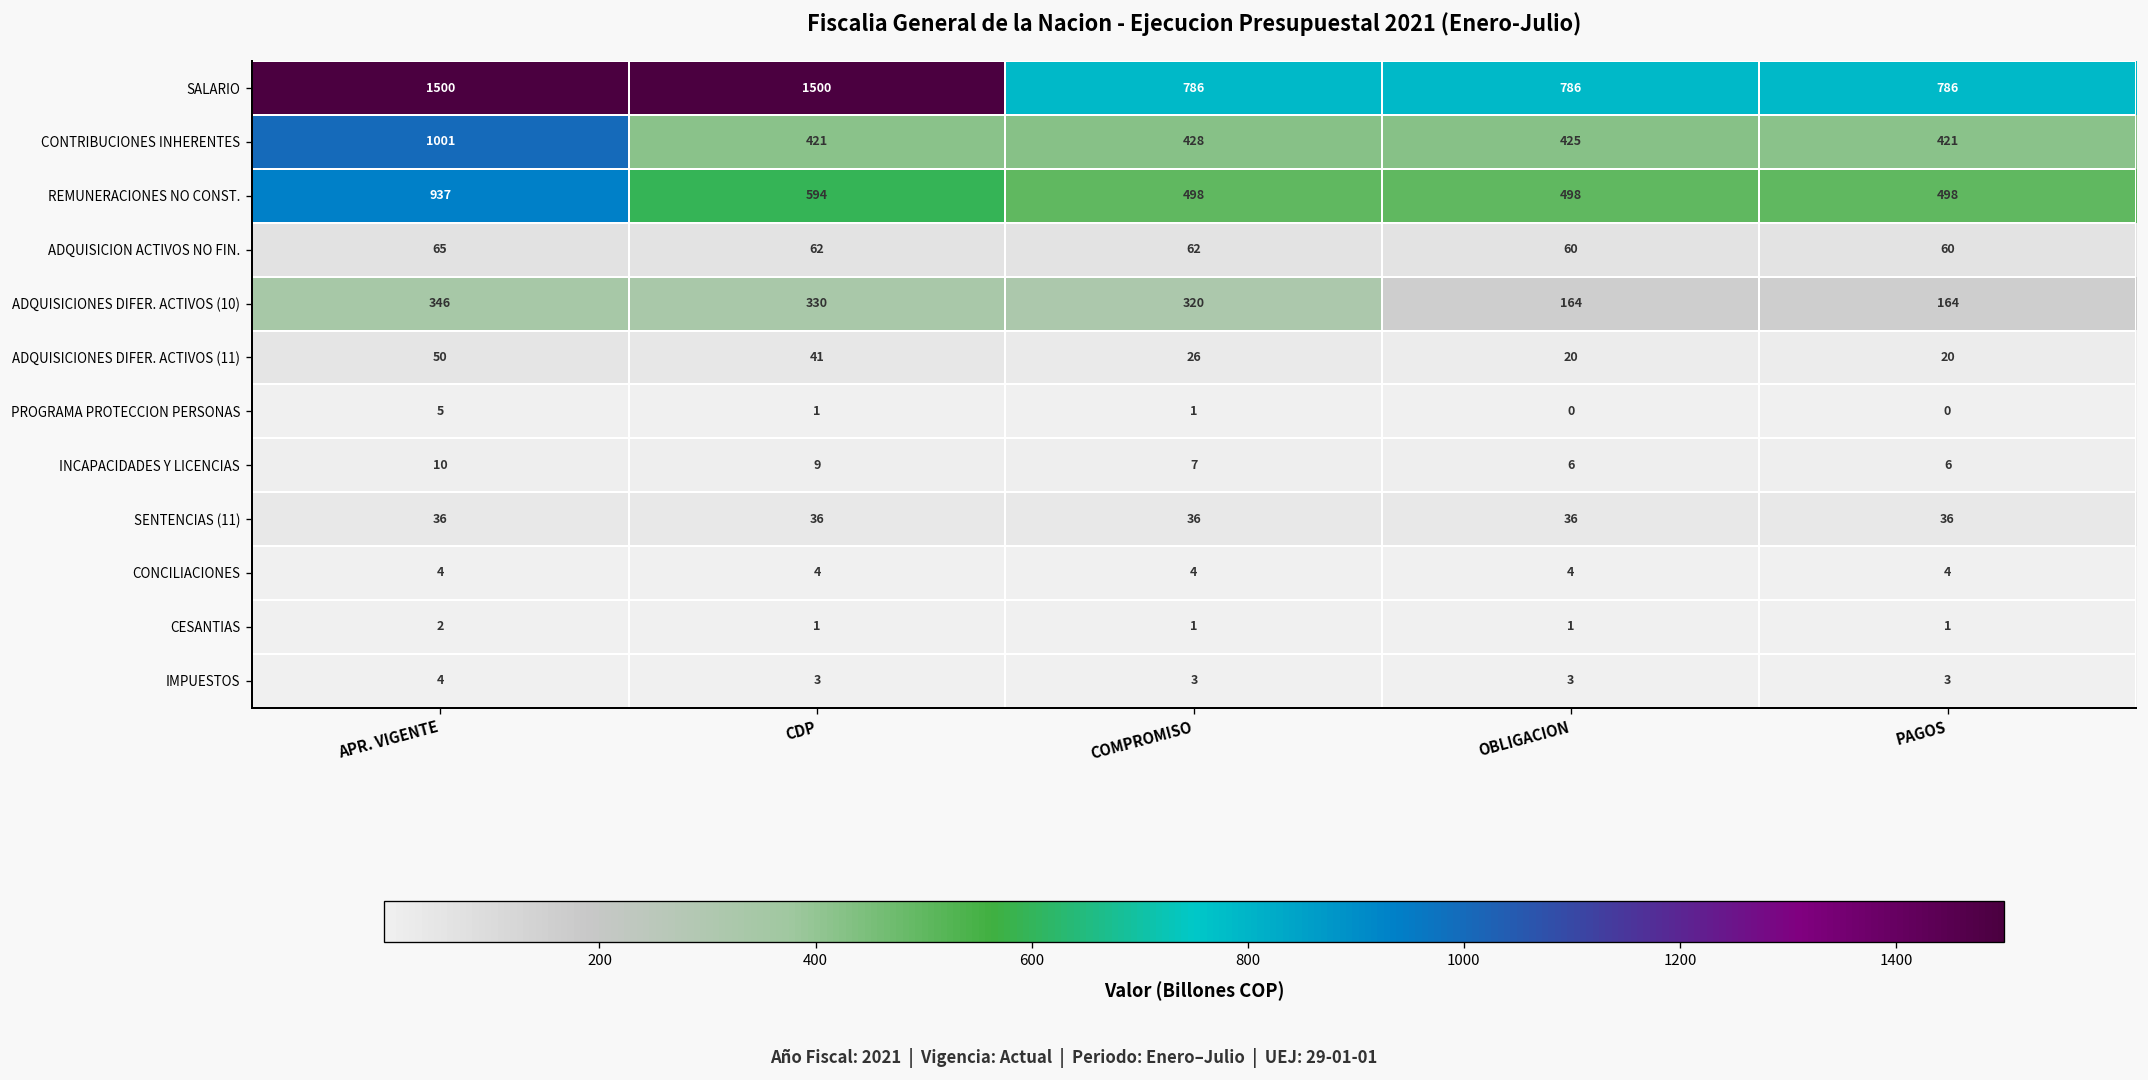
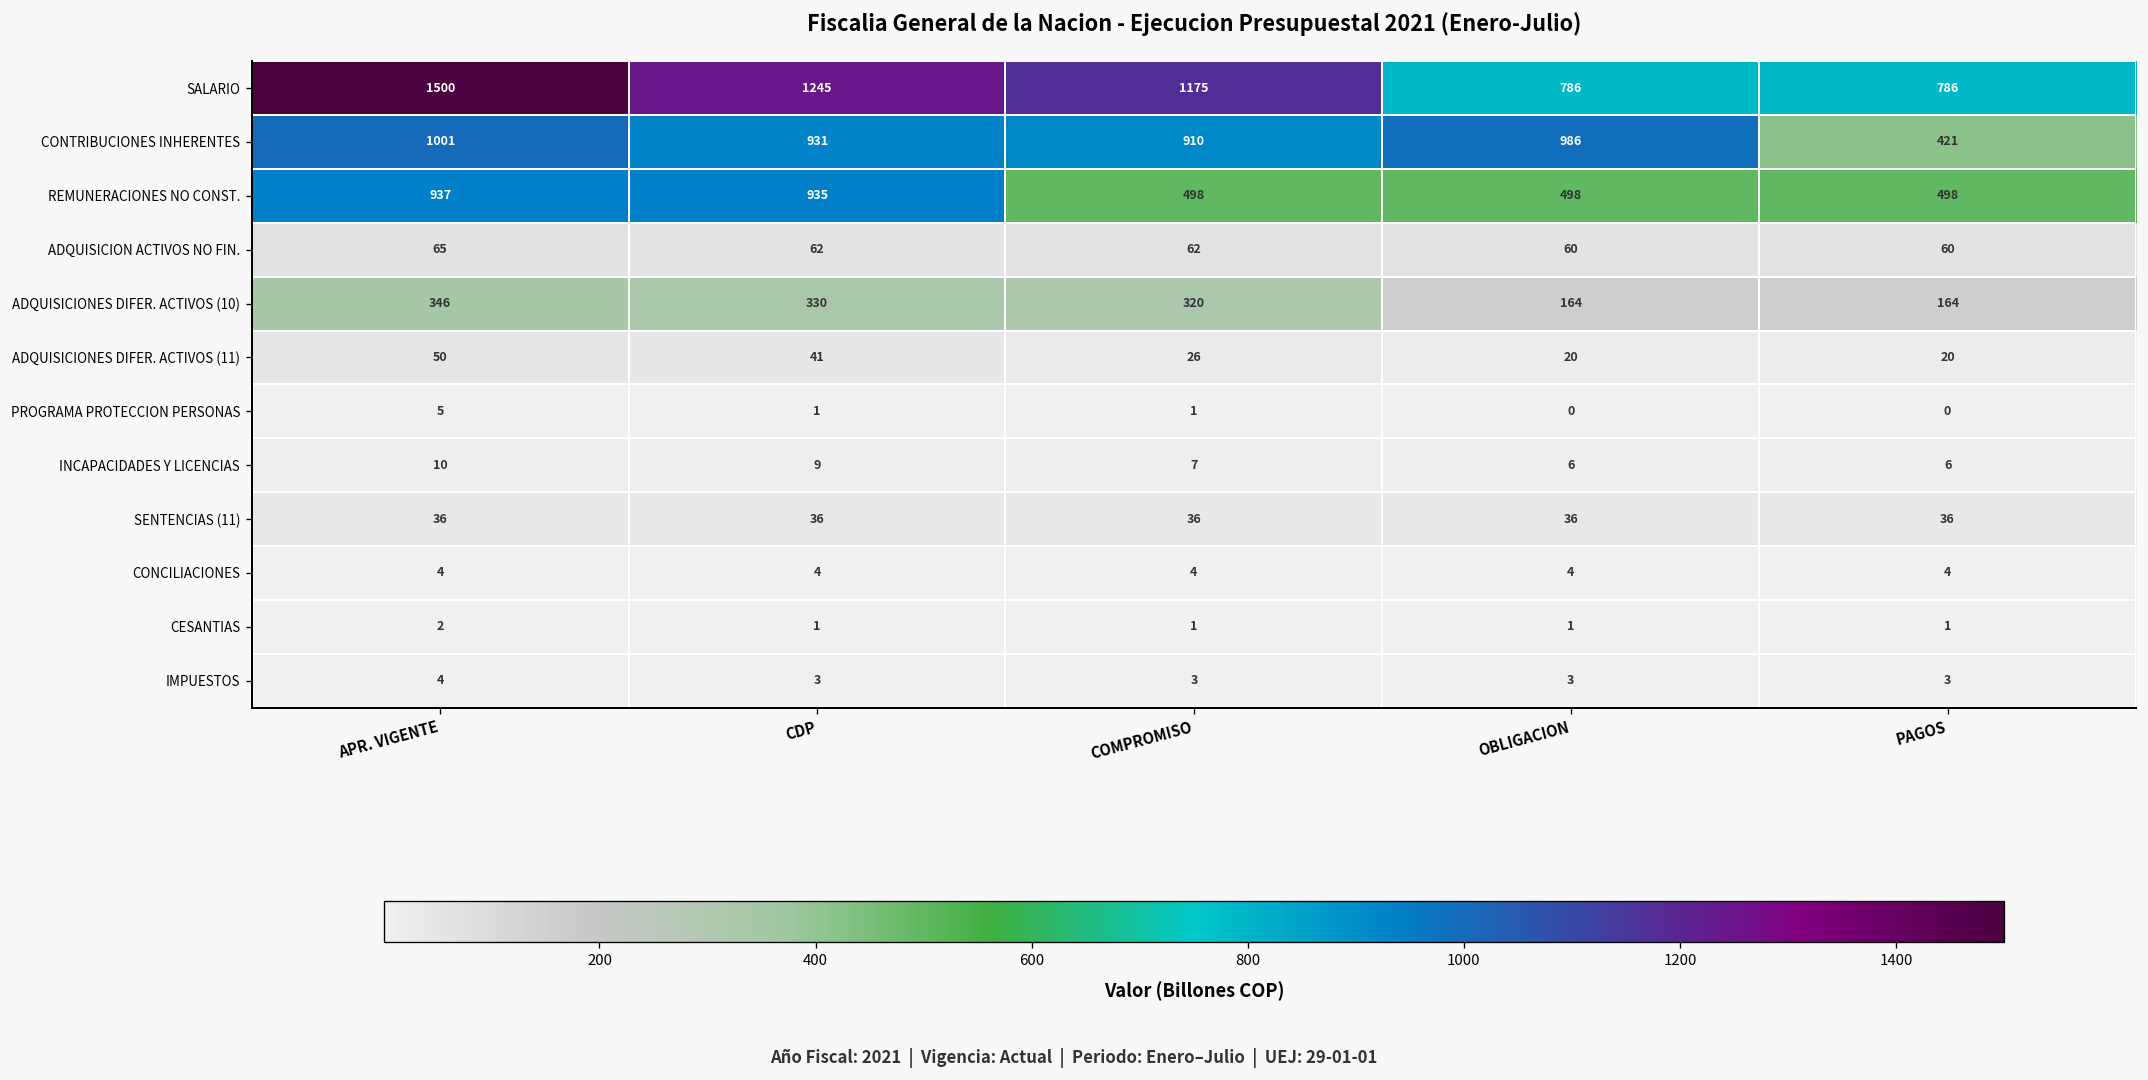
SALARIO, CDP: 1500 -> 1245
SALARIO, COMPROMISO: 786 -> 1175
CONTRIBUCIONES INHERENTES, CDP: 421 -> 931
CONTRIBUCIONES INHERENTES, COMPROMISO: 428 -> 910
CONTRIBUCIONES INHERENTES, OBLIGACION: 425 -> 986
REMUNERACIONES NO CONST., CDP: 594 -> 935
